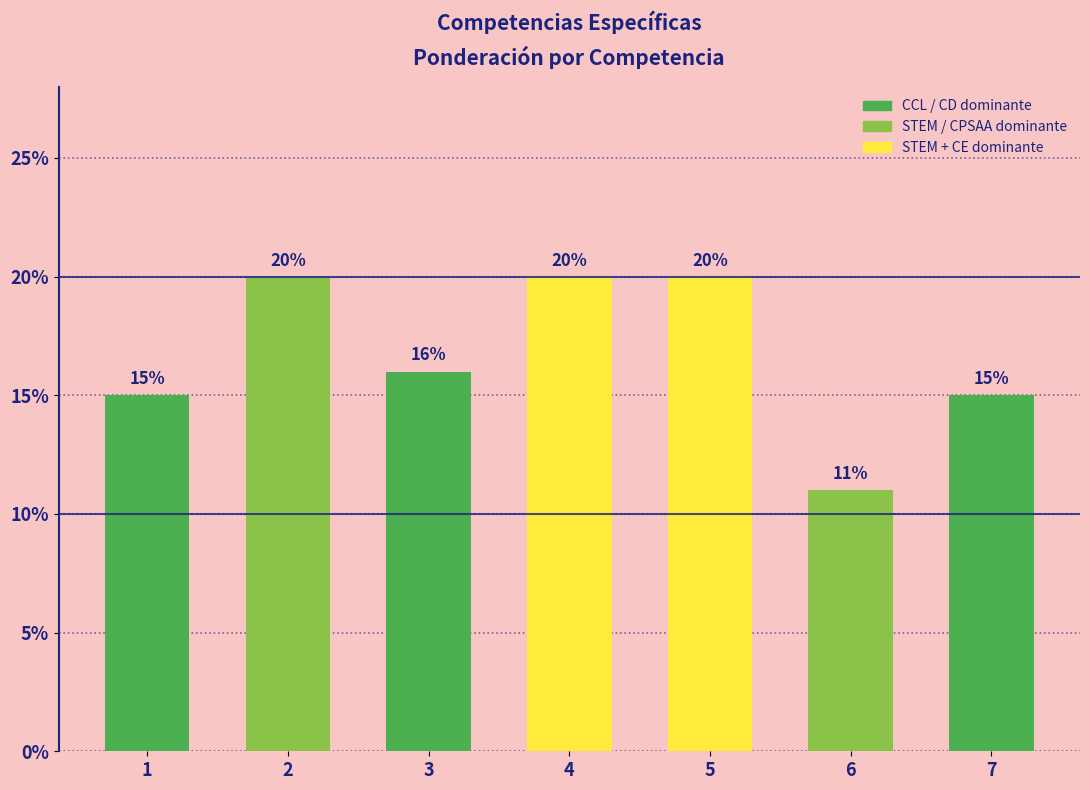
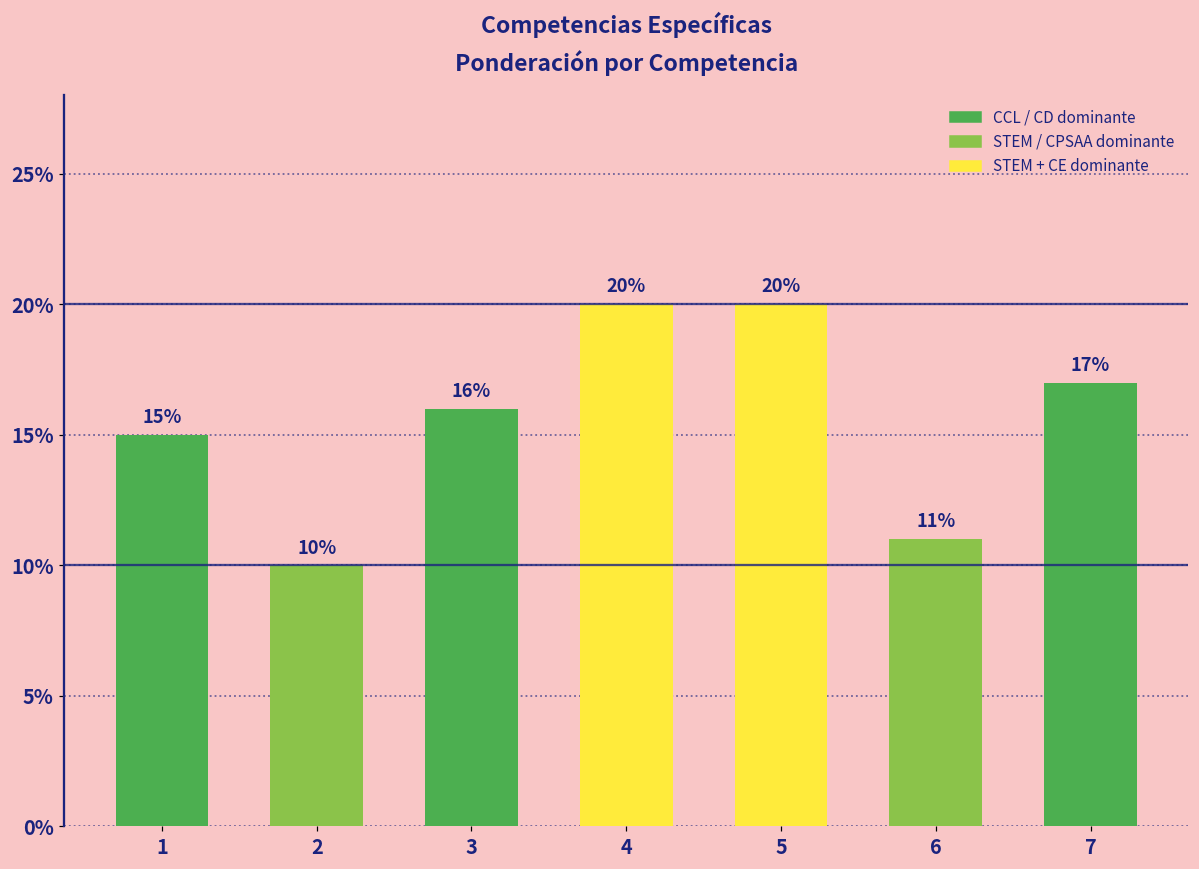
2: 20% -> 10%
7: 15% -> 17%
